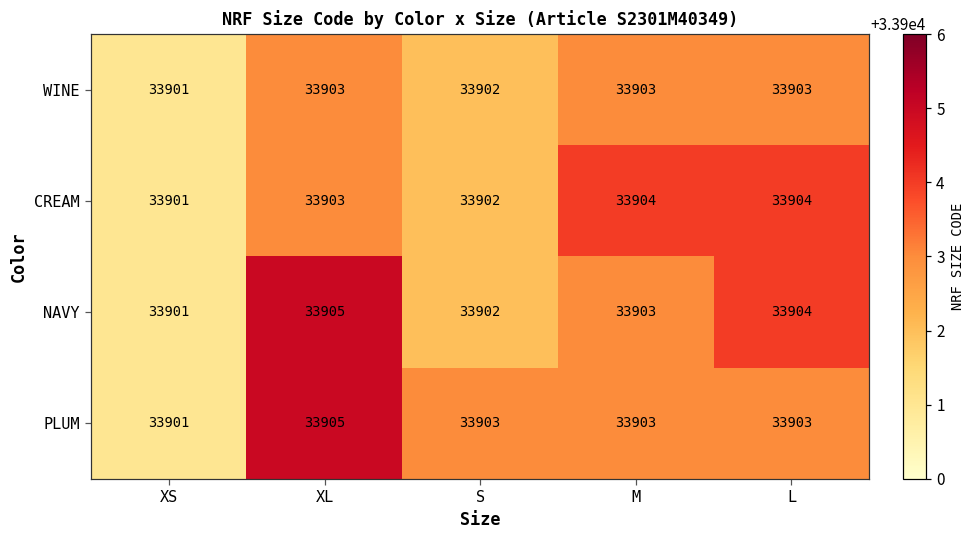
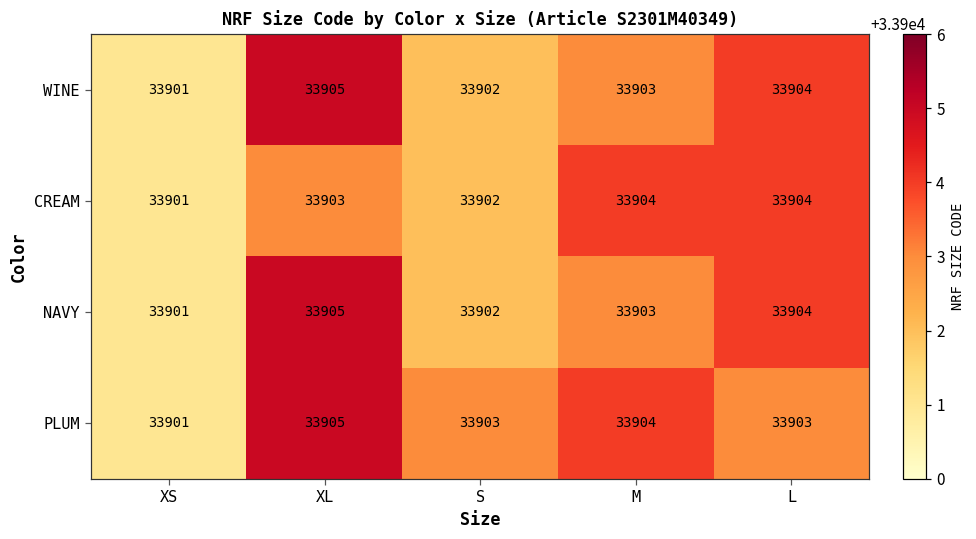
WINE, XL: 33903 -> 33905
WINE, L: 33903 -> 33904
PLUM, M: 33903 -> 33904
